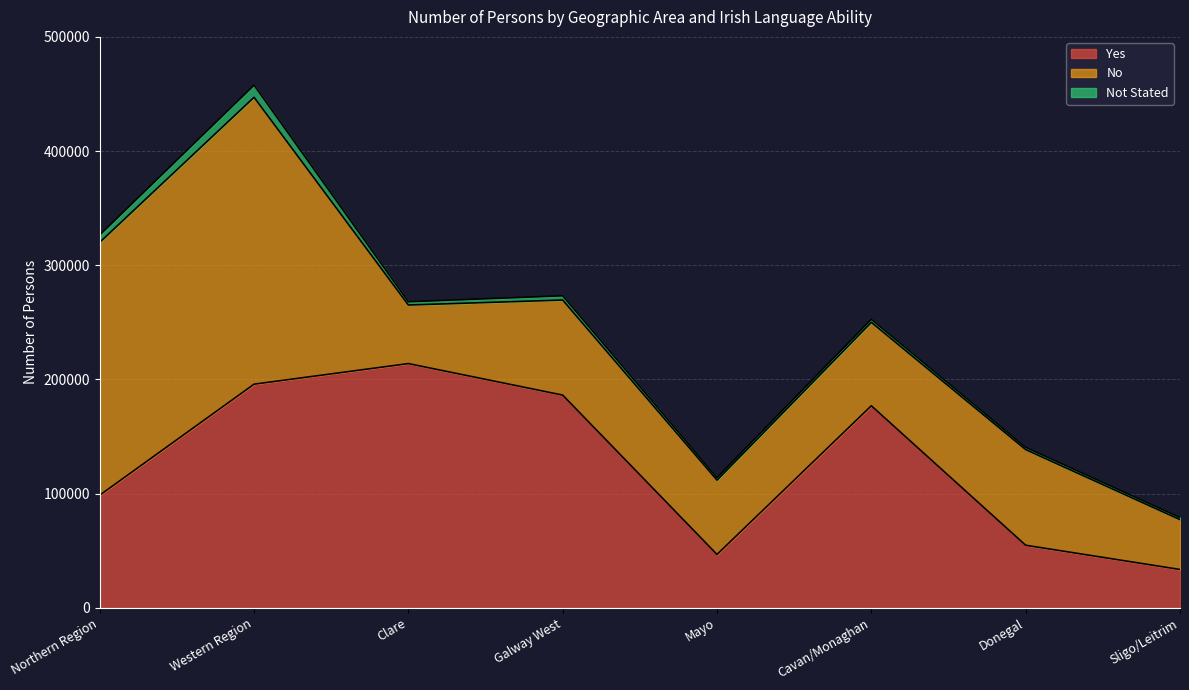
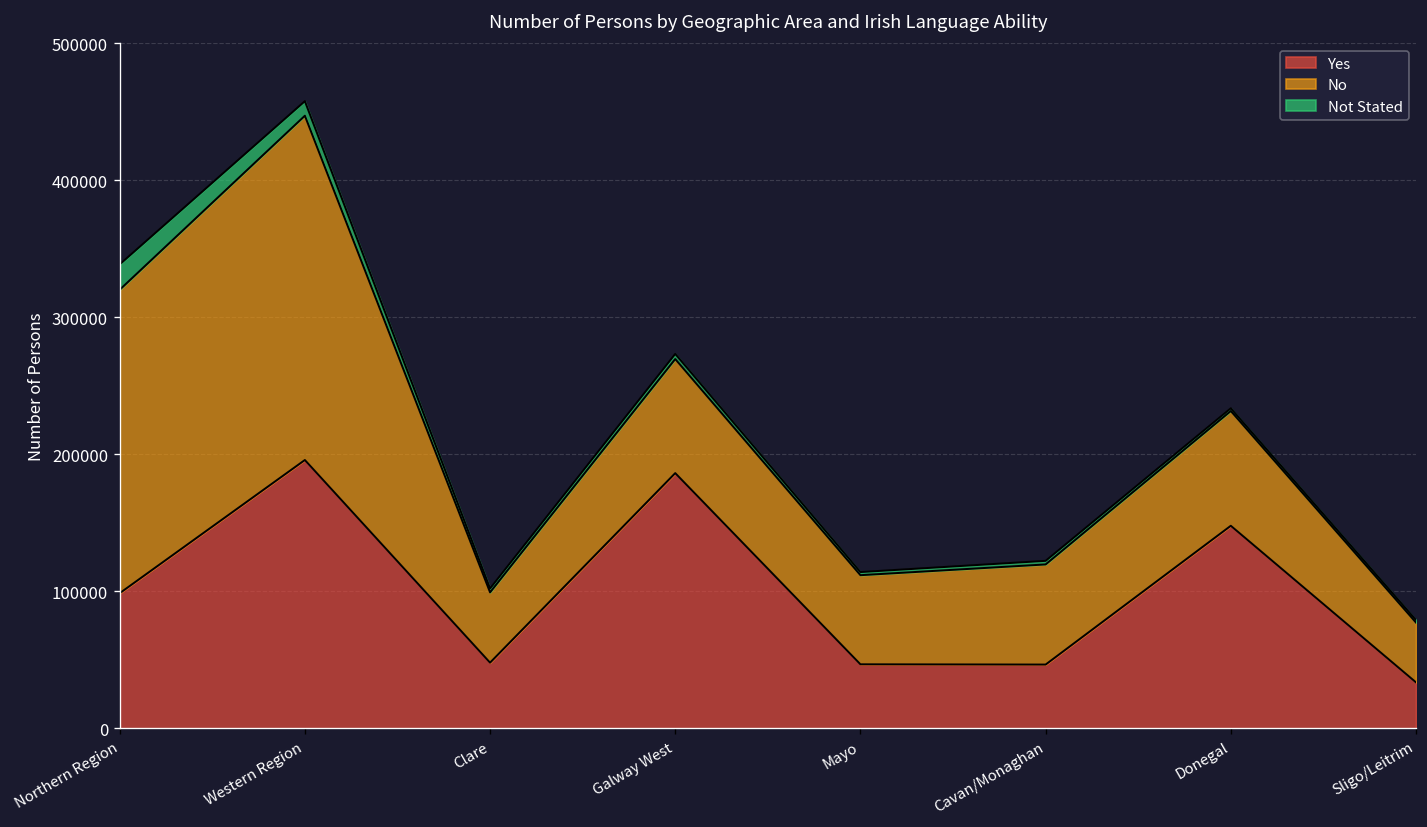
Not Stated, Northern Region: 6000 -> 19000
Yes, Clare: 214000 -> 48000
Yes, Cavan/Monaghan: 177000 -> 47000
Yes, Donegal: 55000 -> 148000
